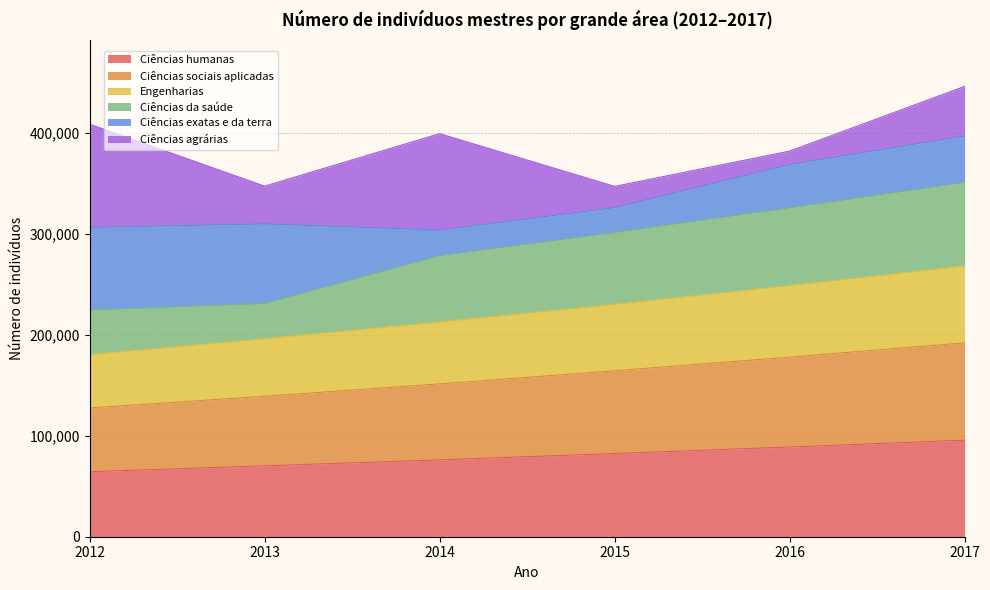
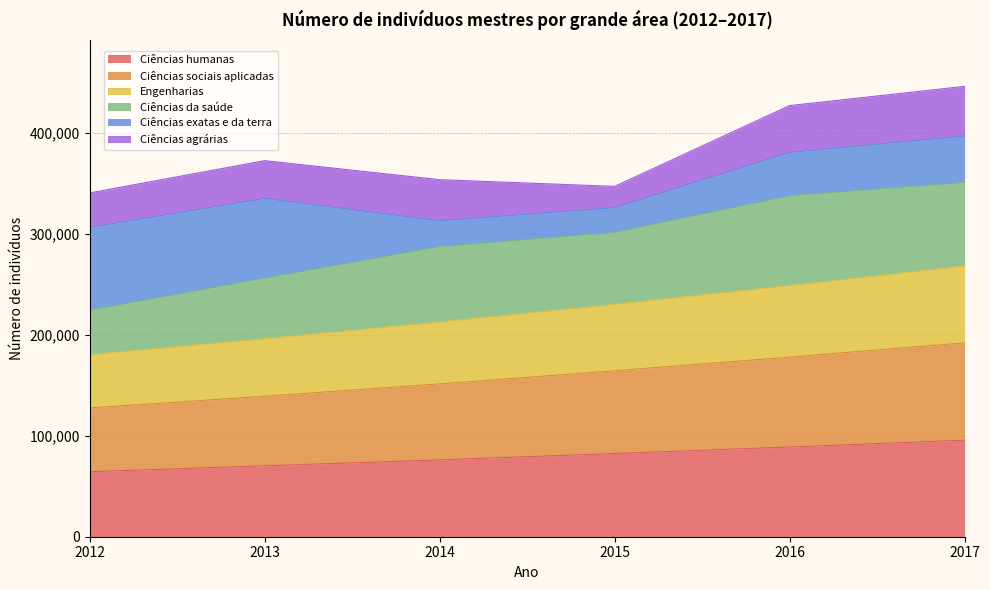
Ciências agrárias, 2012: 102,000 -> 34,000
Ciências da saúde, 2013: 35,000 -> 60,000
Ciências da saúde, 2014: 66,000 -> 75,000
Ciências agrárias, 2014: 95,000 -> 41,000
Ciências da saúde, 2016: 77,000 -> 89,000
Ciências agrárias, 2016: 13,000 -> 46,000
